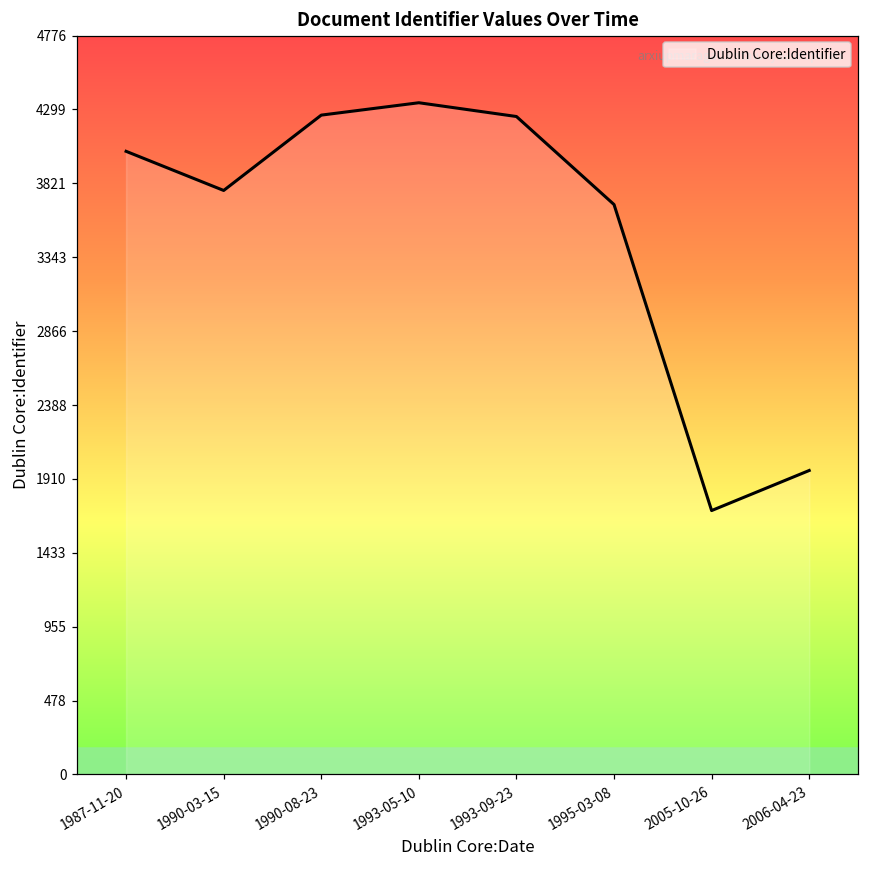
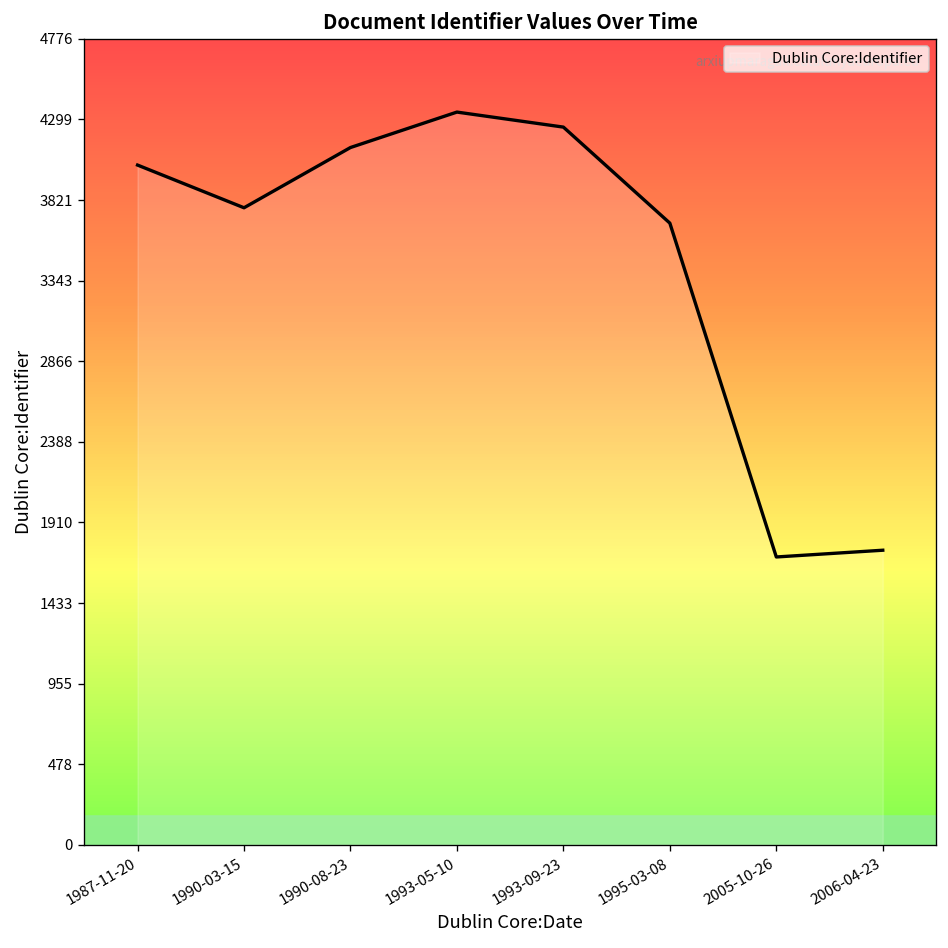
1990-08-23: 4260 -> 4130
2006-04-23: 1970 -> 1750
